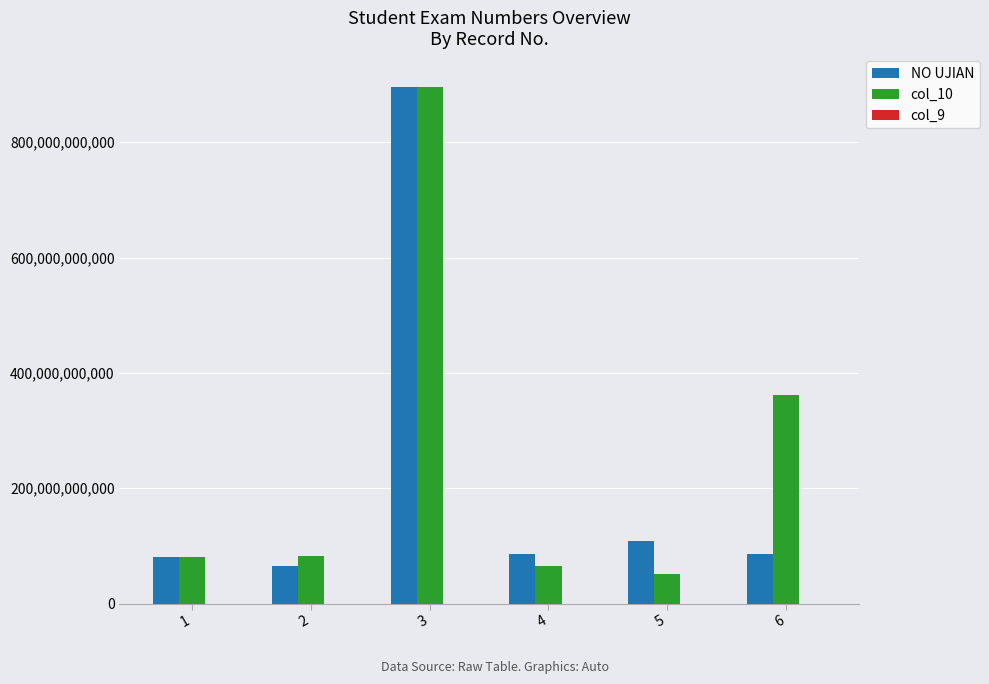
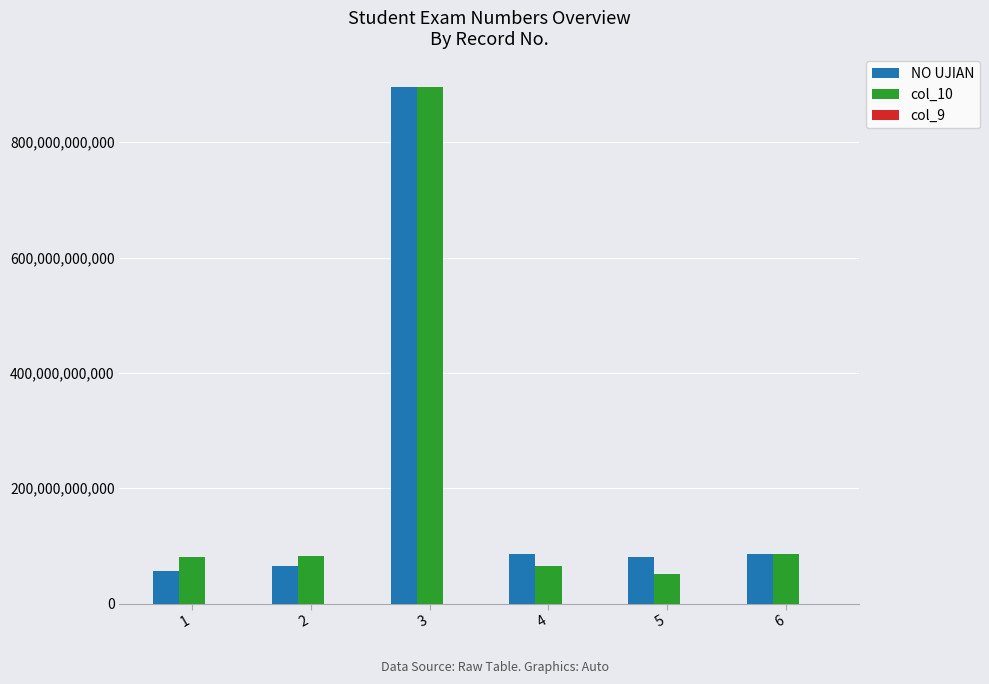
NO UJIAN, 1: 80,000,000,000 -> 60,000,000,000
NO UJIAN, 5: 110,000,000,000 -> 80,000,000,000
col_10, 6: 360,000,000,000 -> 90,000,000,000
